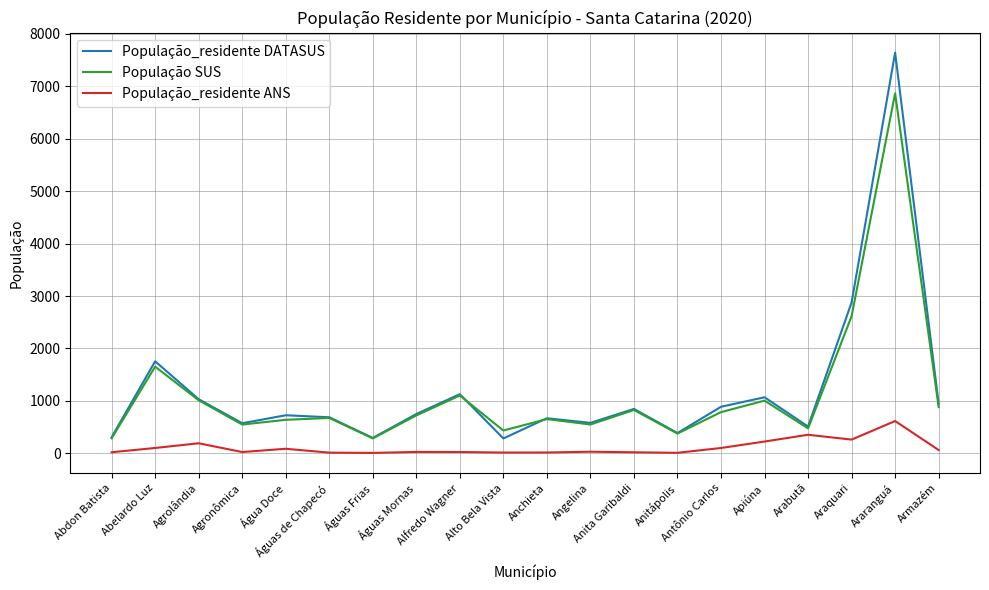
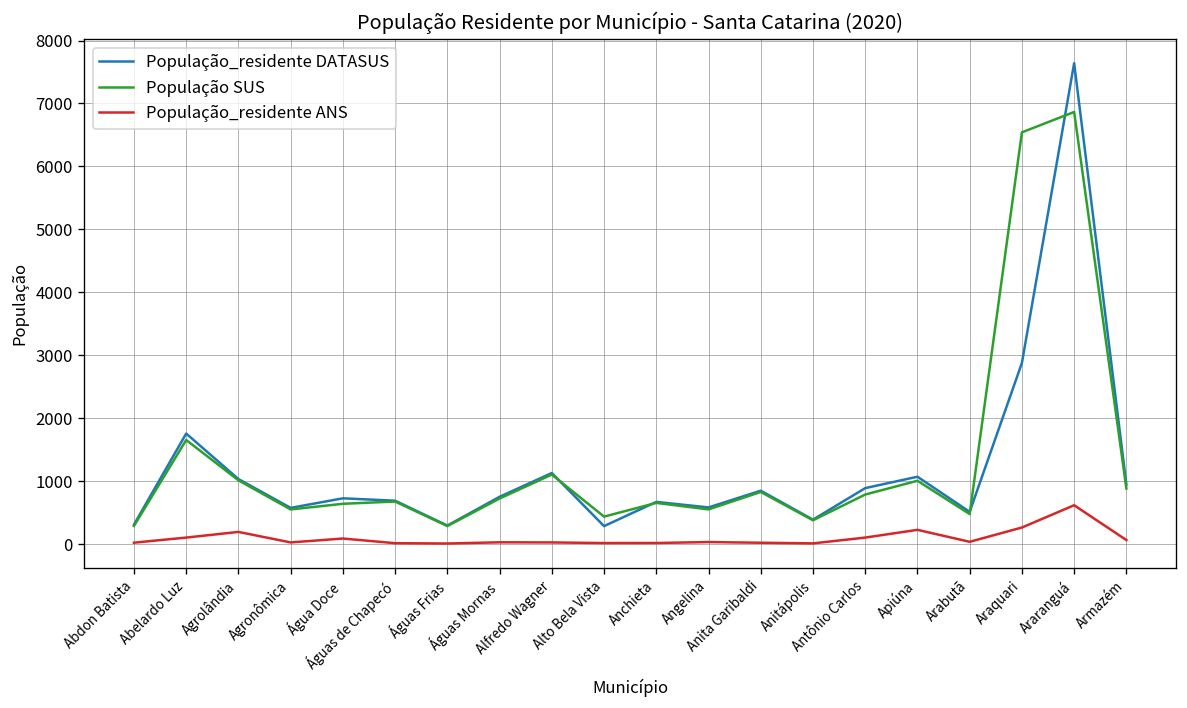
População_residente ANS, Arabutã: 400 -> 0
População SUS, Araquari: 2600 -> 6500
